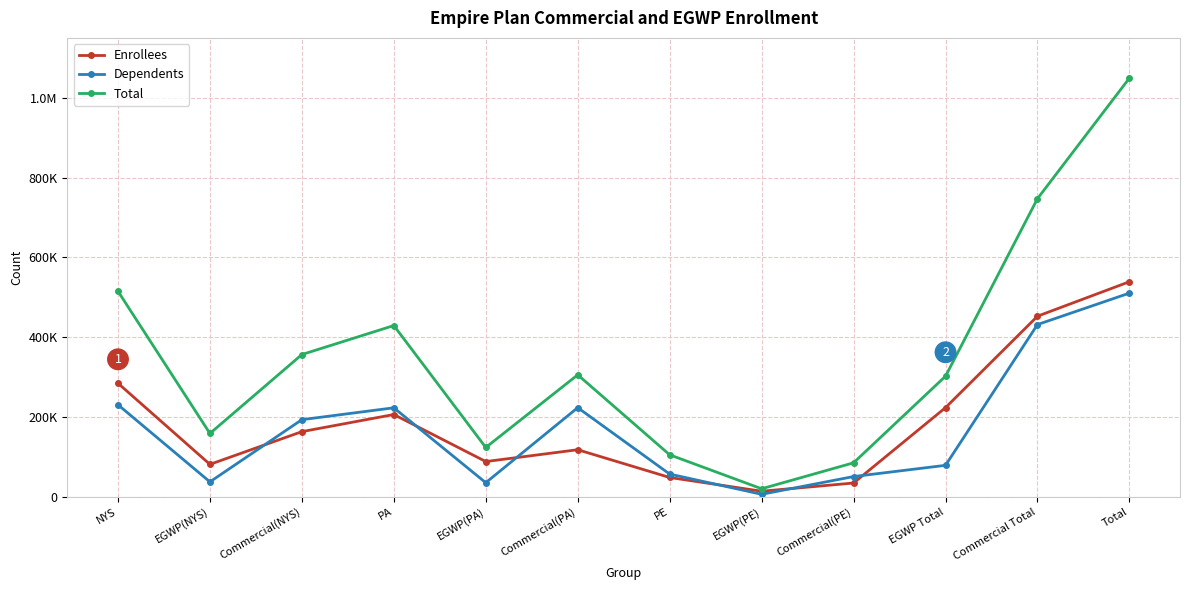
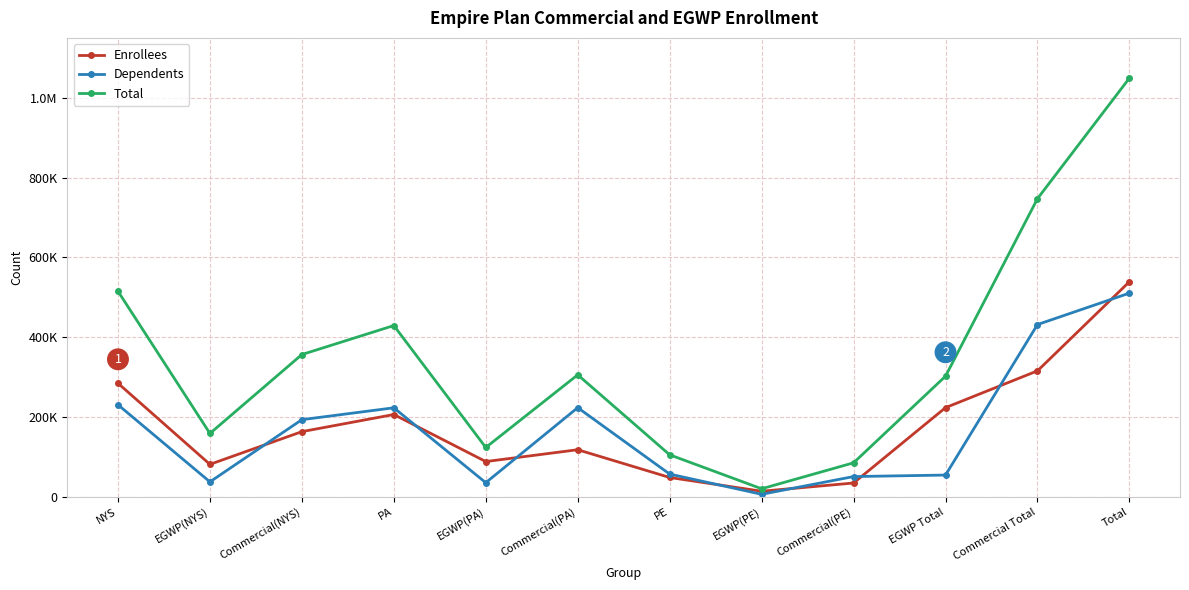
Dependents, EGWP Total: 80000 -> 50000
Enrollees, Commercial Total: 450000 -> 320000
